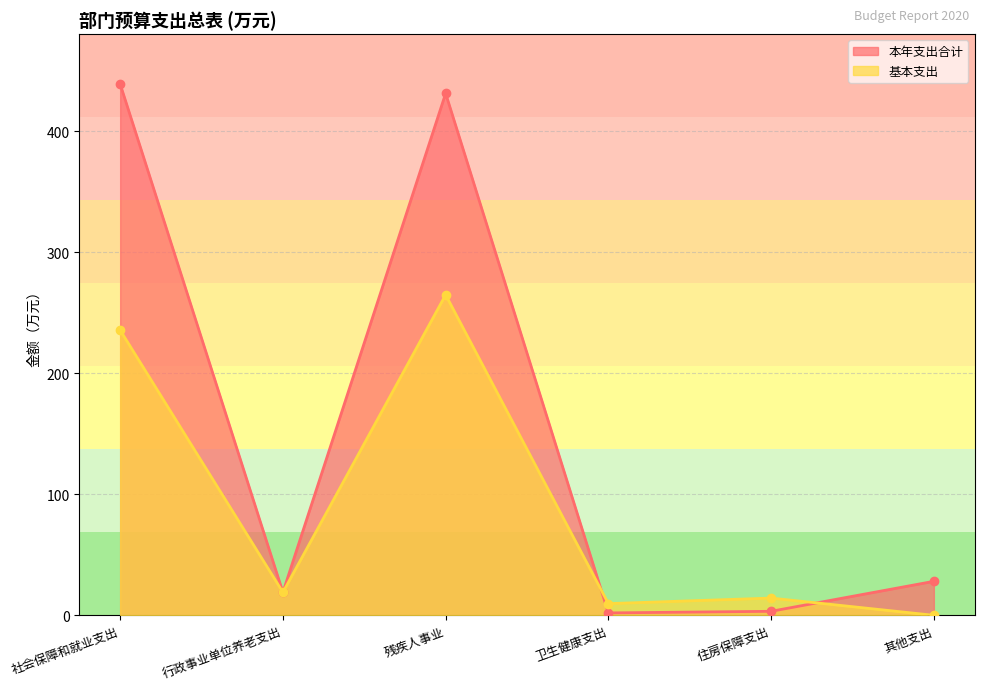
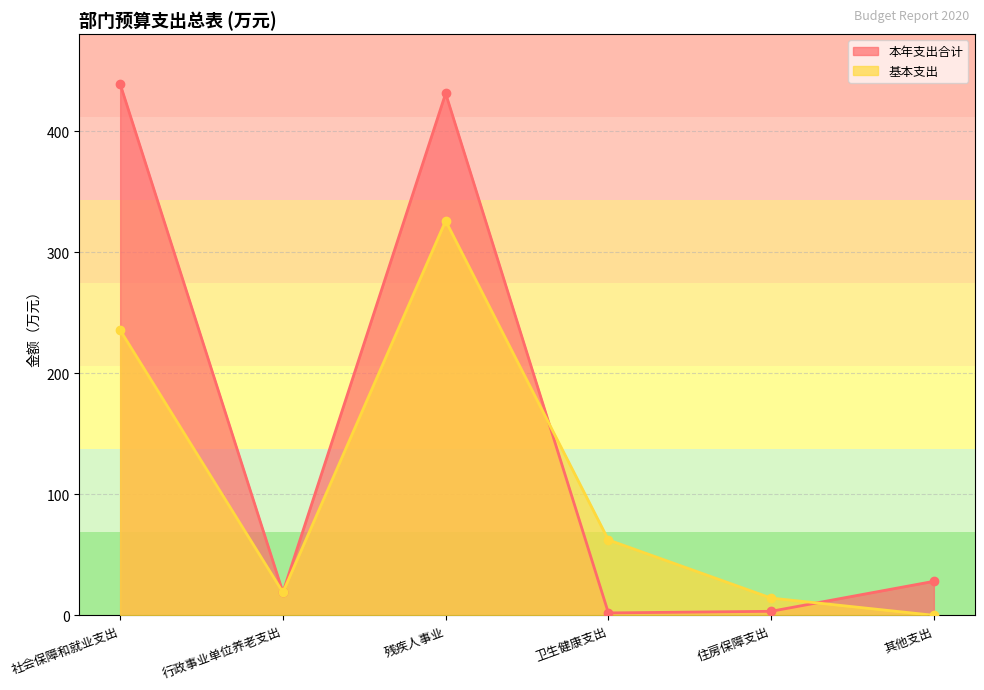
基本支出, 残疾人事业: 265 -> 326
基本支出, 卫生健康支出: 10 -> 62
